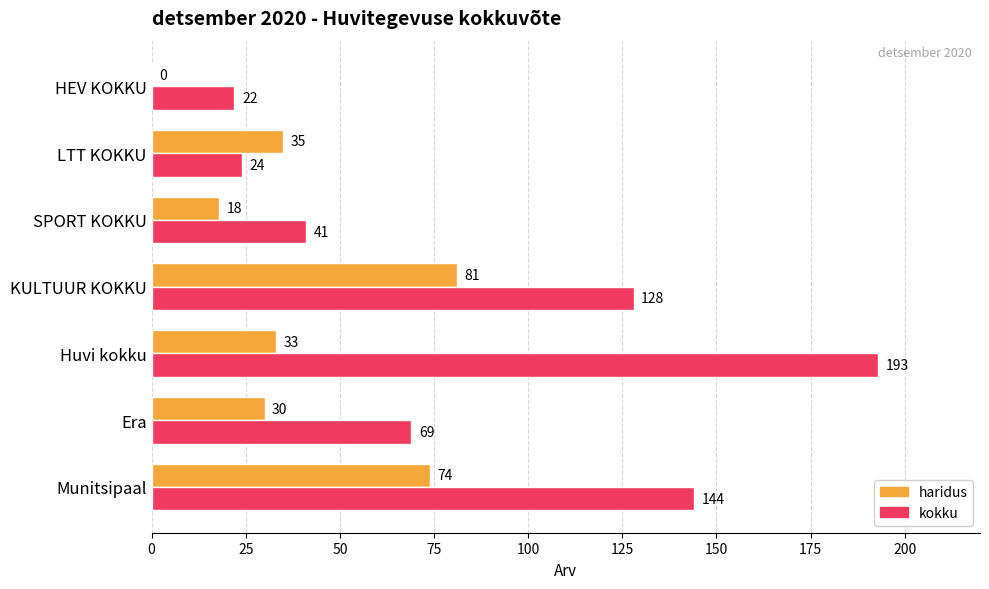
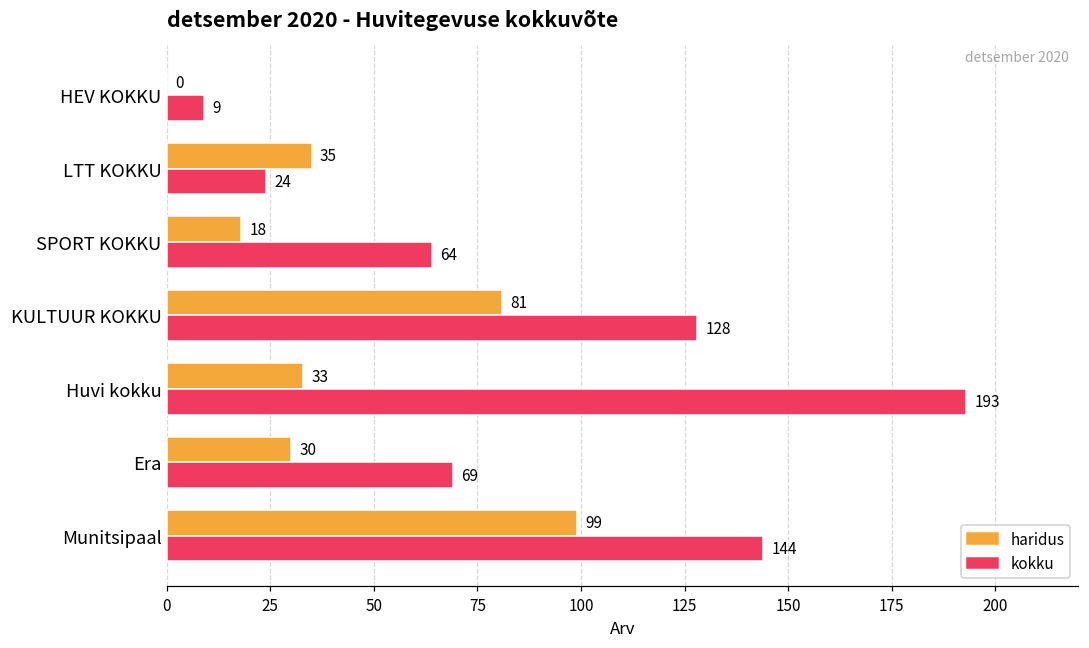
kokku, HEV KOKKU: 22 -> 9
kokku, SPORT KOKKU: 41 -> 64
haridus, Munitsipaal: 74 -> 99
